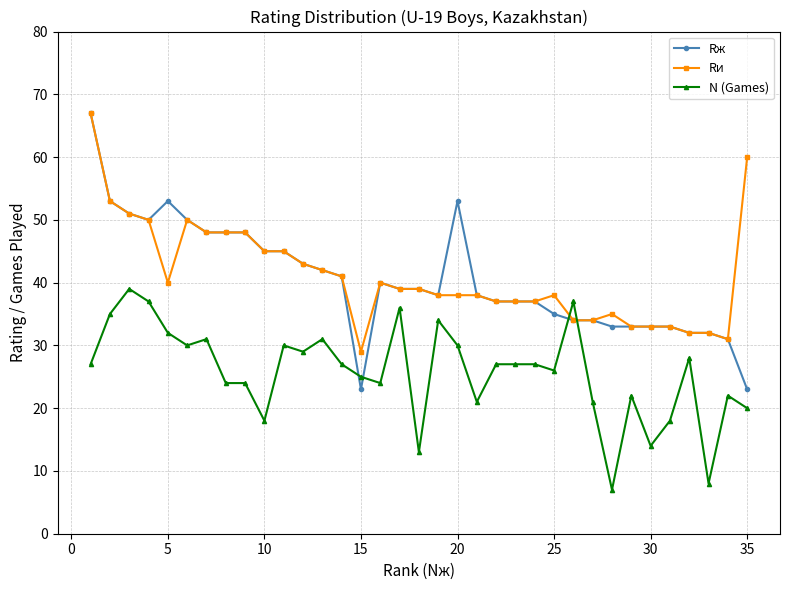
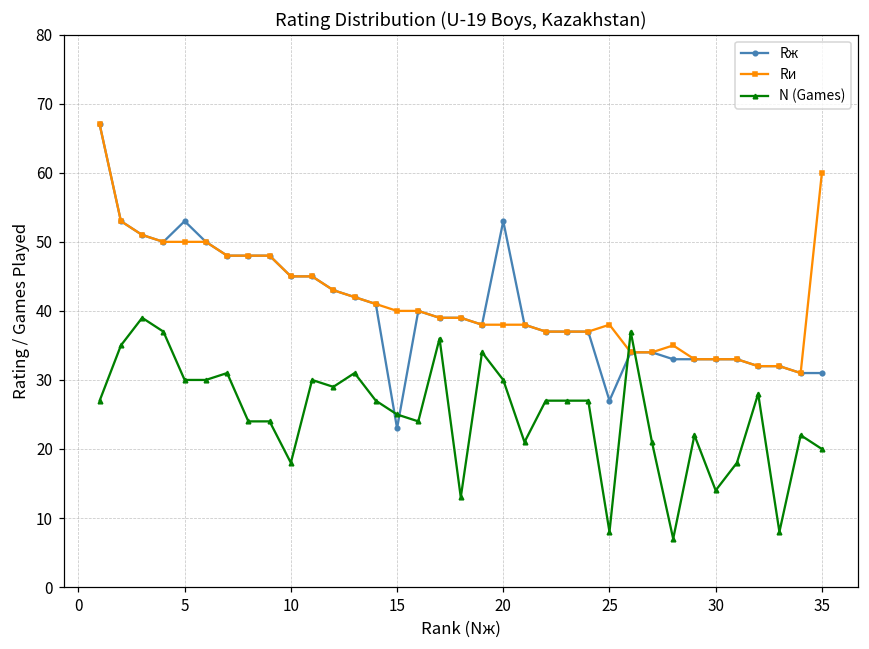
Rи, 5: 40 -> 50
N (Games), 5: 32 -> 30
Rи, 15: 29 -> 40
Rж, 25: 35 -> 27
N (Games), 25: 26 -> 8
Rж, 35: 23 -> 31
